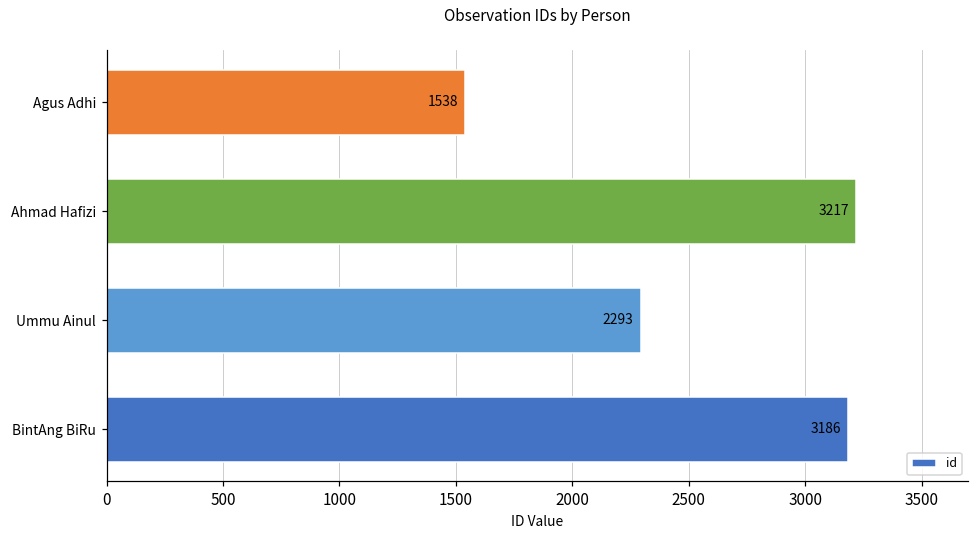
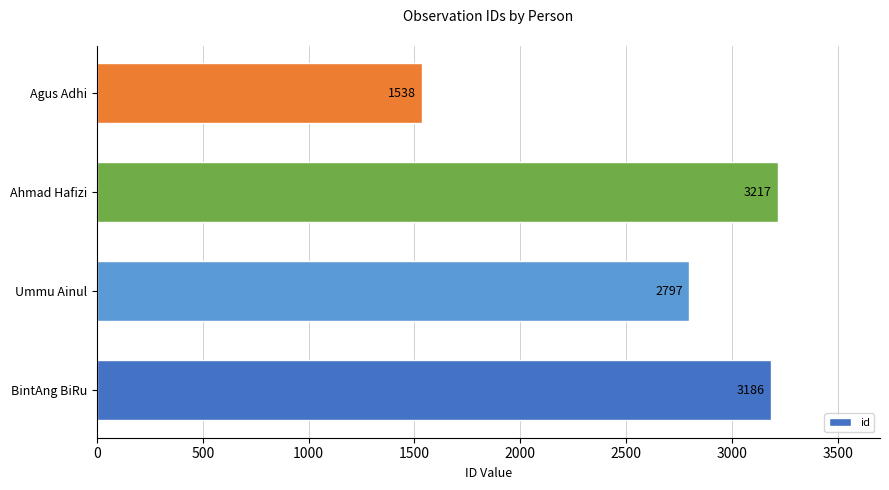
Ummu Ainul: 2293 -> 2797
